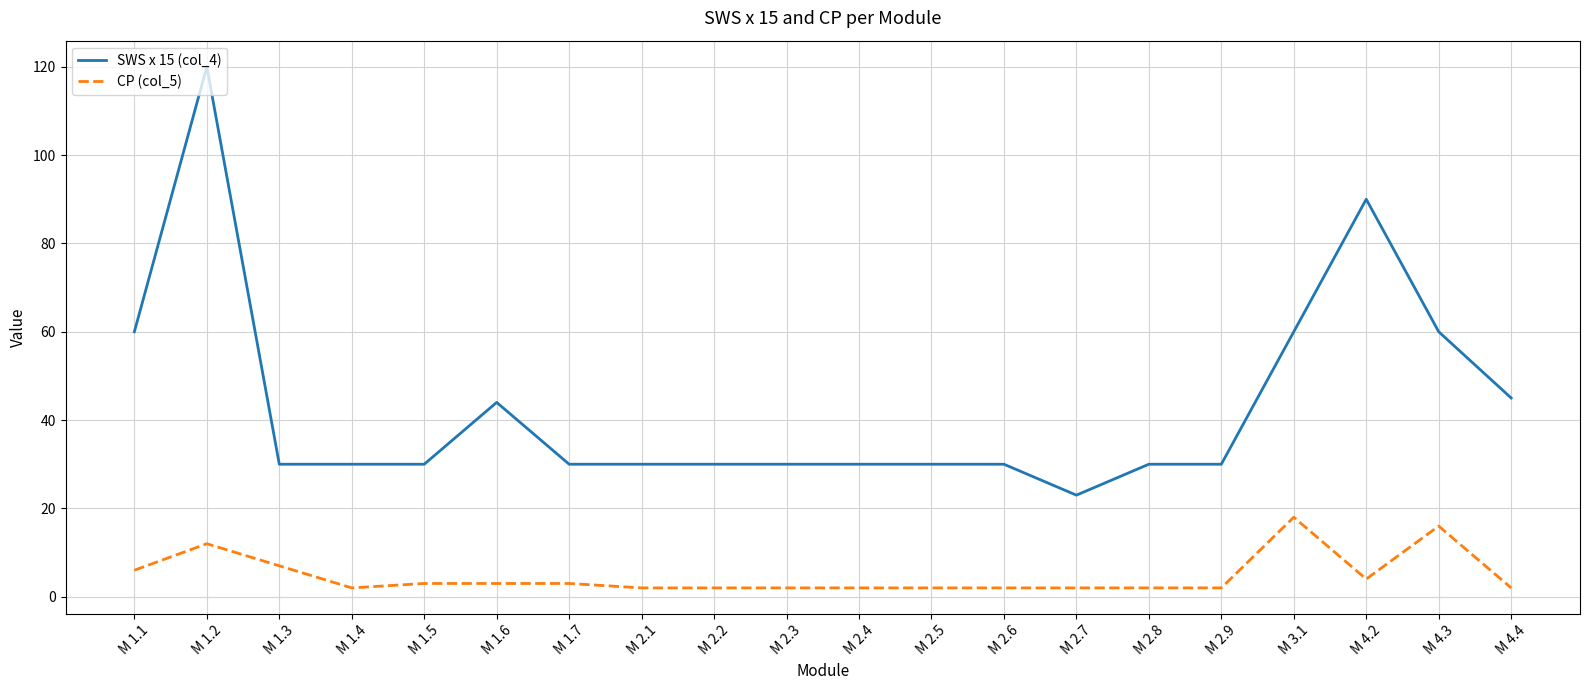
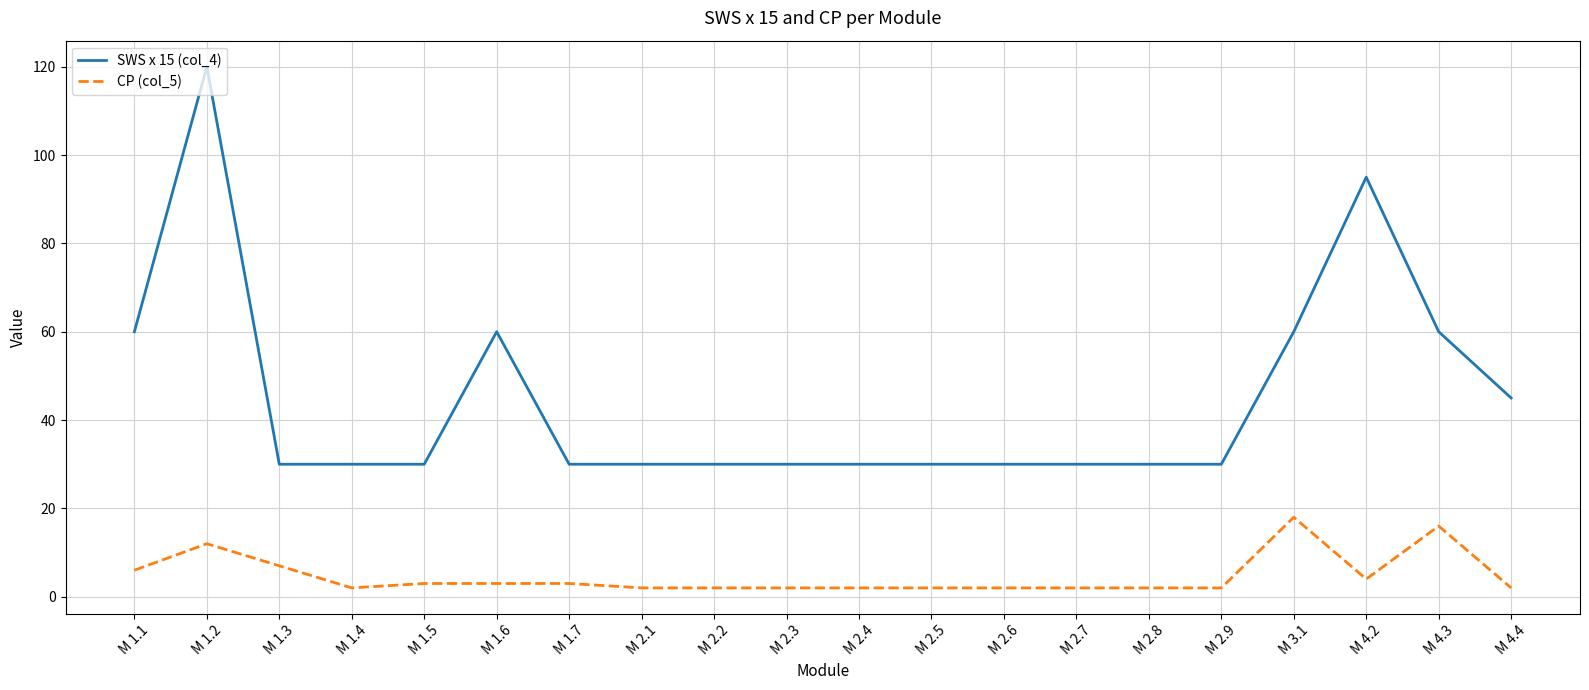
SWS x 15 (col_4), M 1.6: 44 -> 60
SWS x 15 (col_4), M 2.7: 23 -> 30
SWS x 15 (col_4), M 4.2: 90 -> 95
